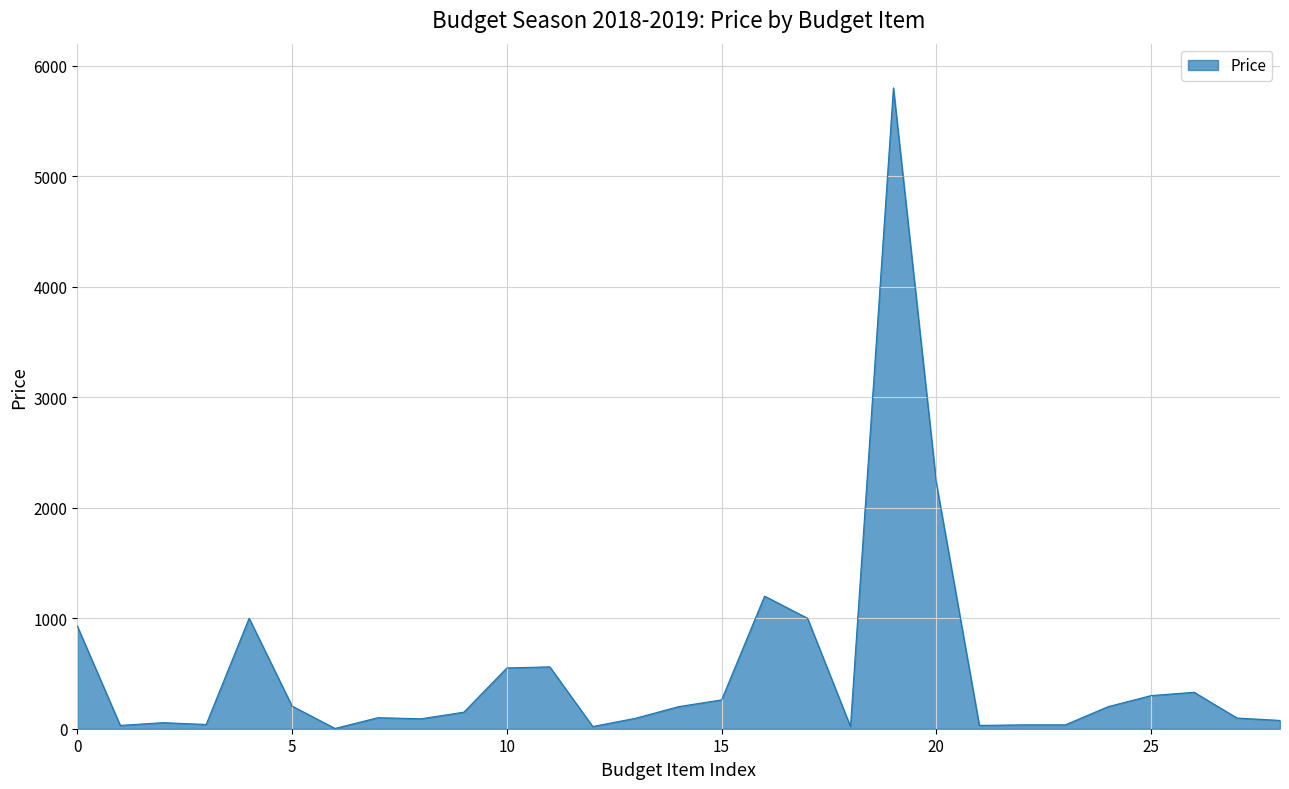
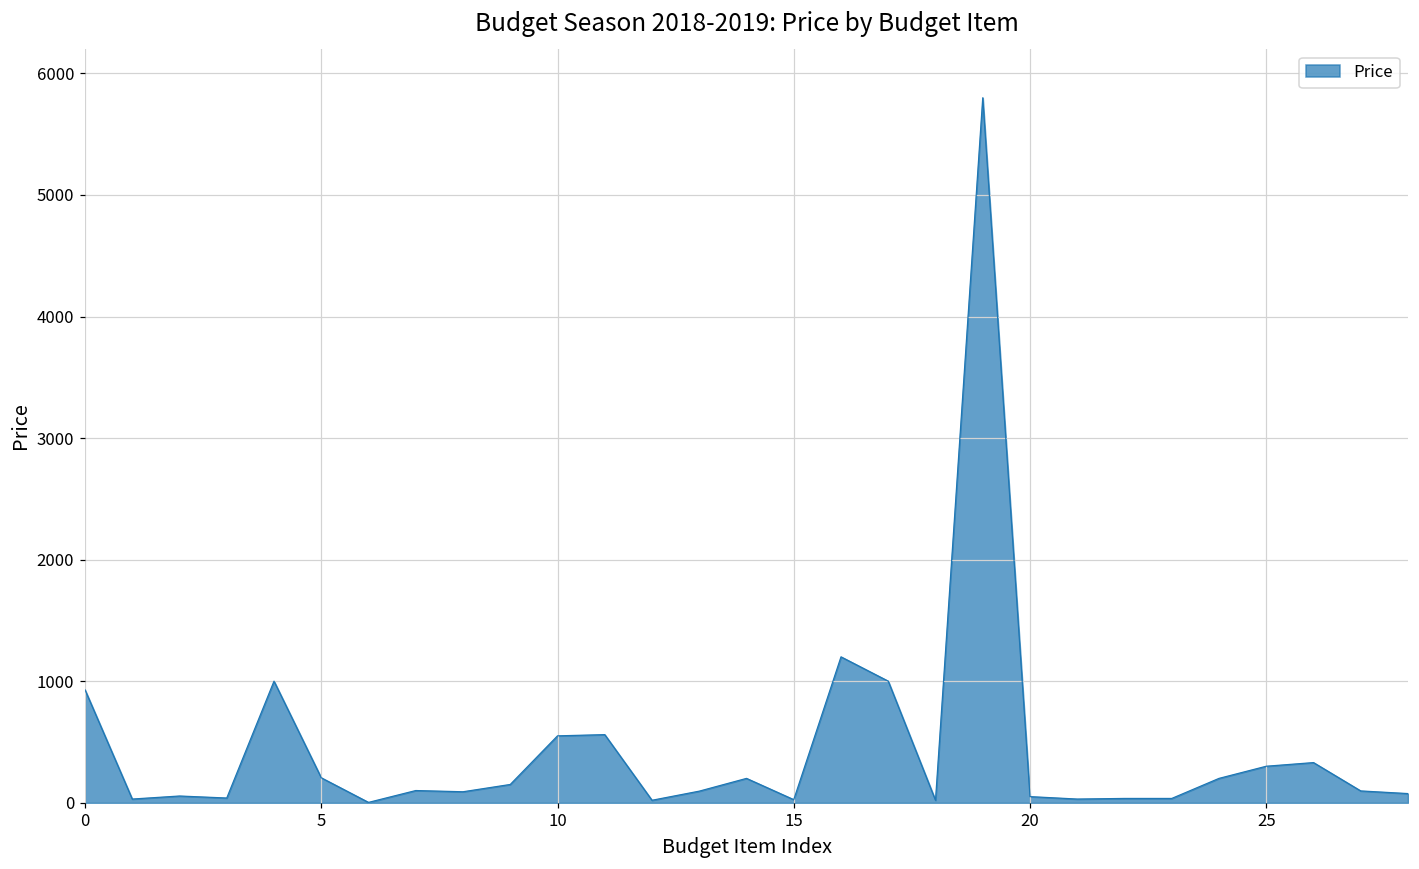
15: 260 -> 30
20: 2220 -> 50
